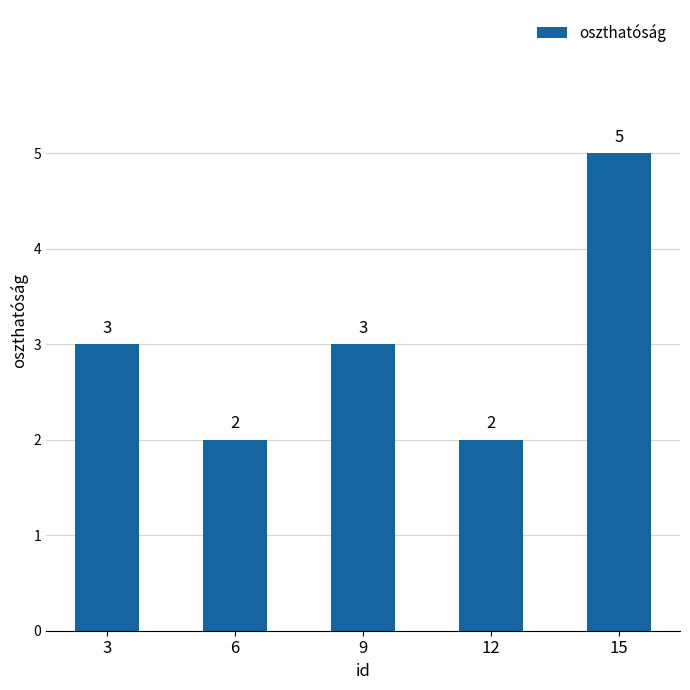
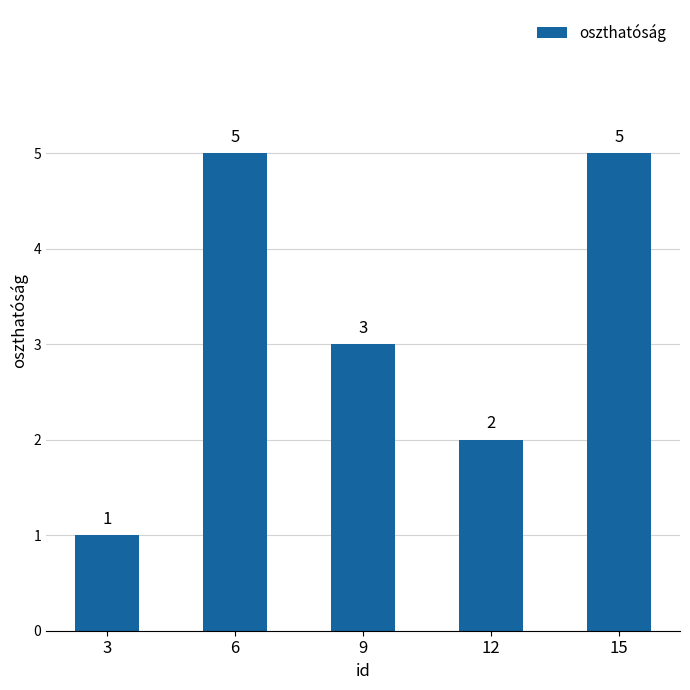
3: 3 -> 1
6: 2 -> 5
